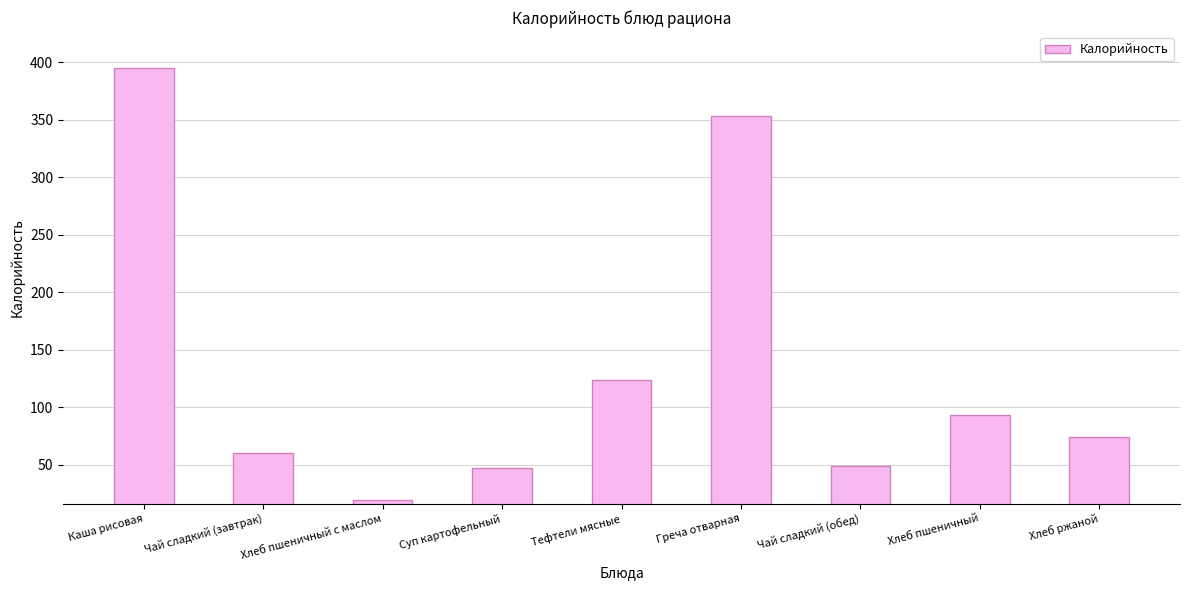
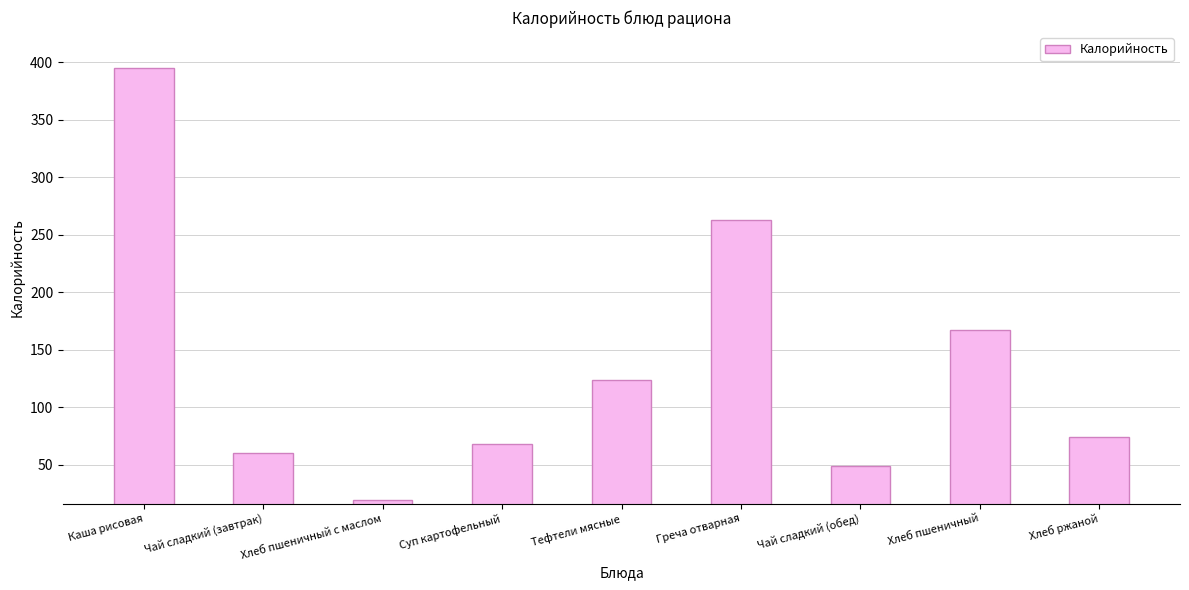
Суп картофельный: 47 -> 69
Греча отварная: 353 -> 263
Хлеб пшеничный: 94 -> 167
